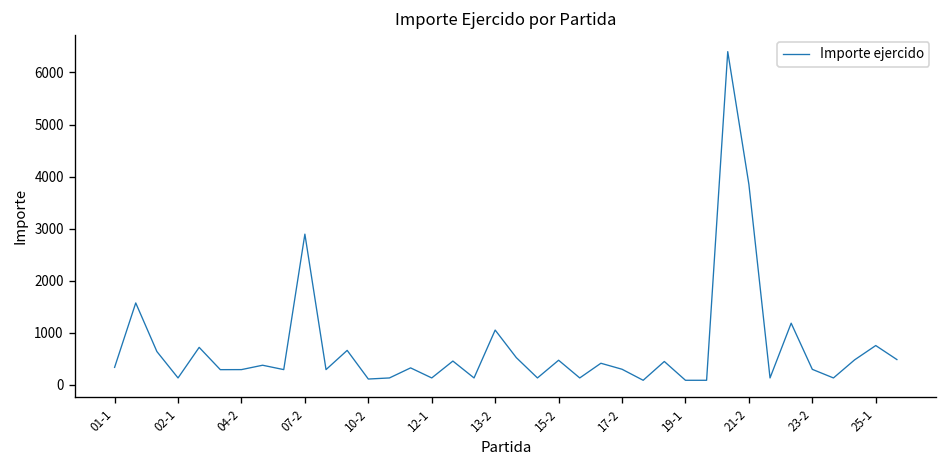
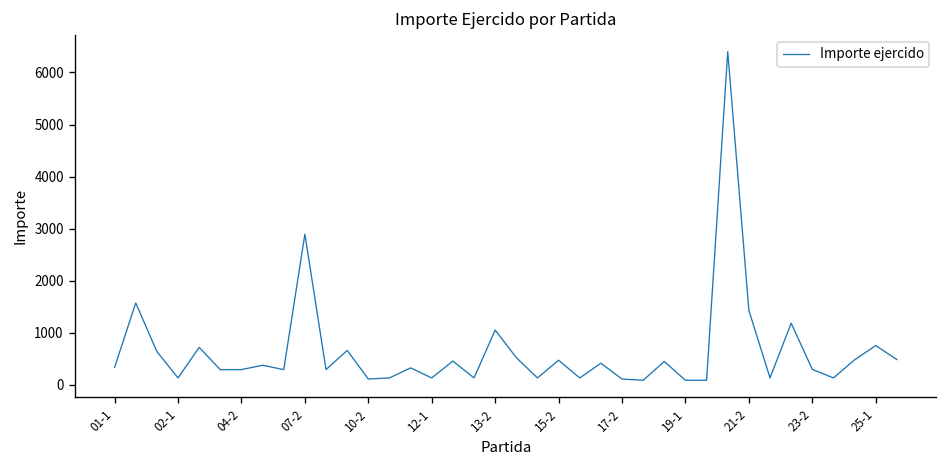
17-2: 300 -> 100
21-2: 3900 -> 1400
